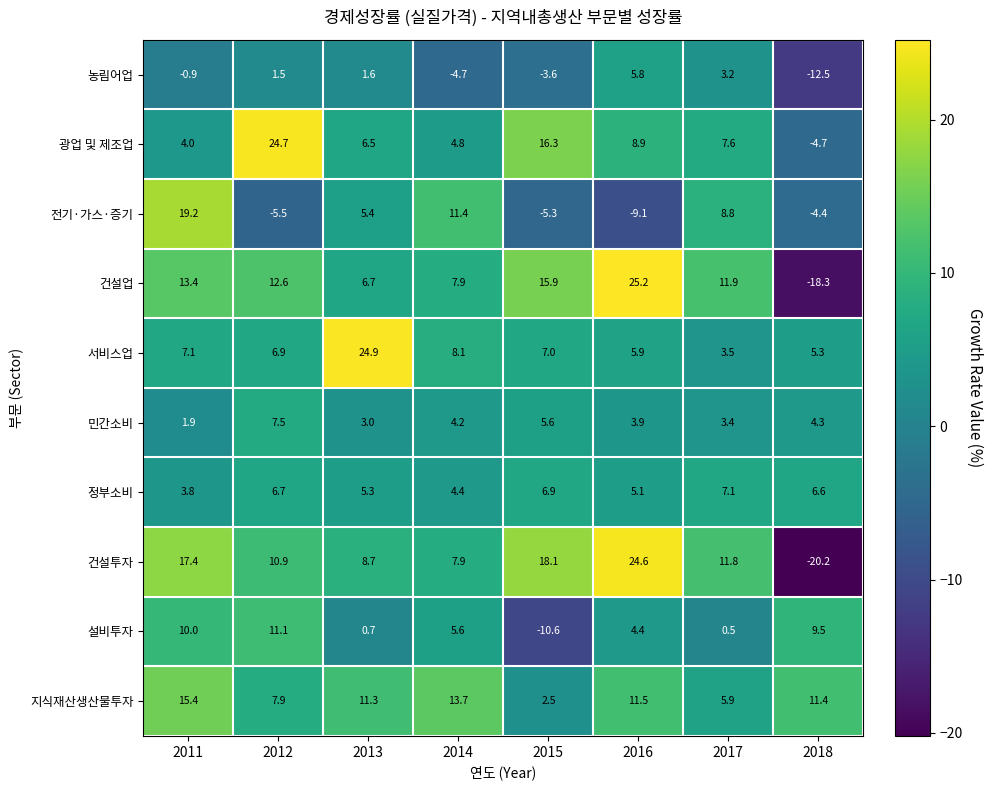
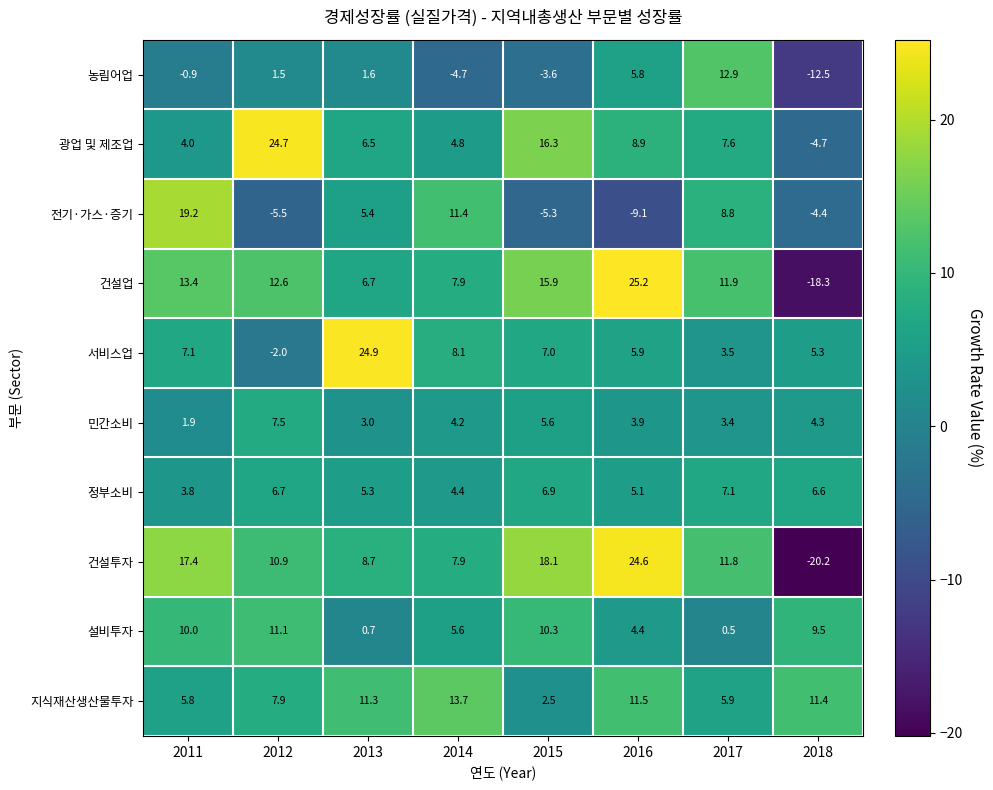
농림어업, 2017: 3.2 -> 12.9
서비스업, 2012: 6.9 -> -2.0
설비투자, 2015: -10.6 -> 10.3
지식재산생산물투자, 2011: 15.4 -> 5.8
